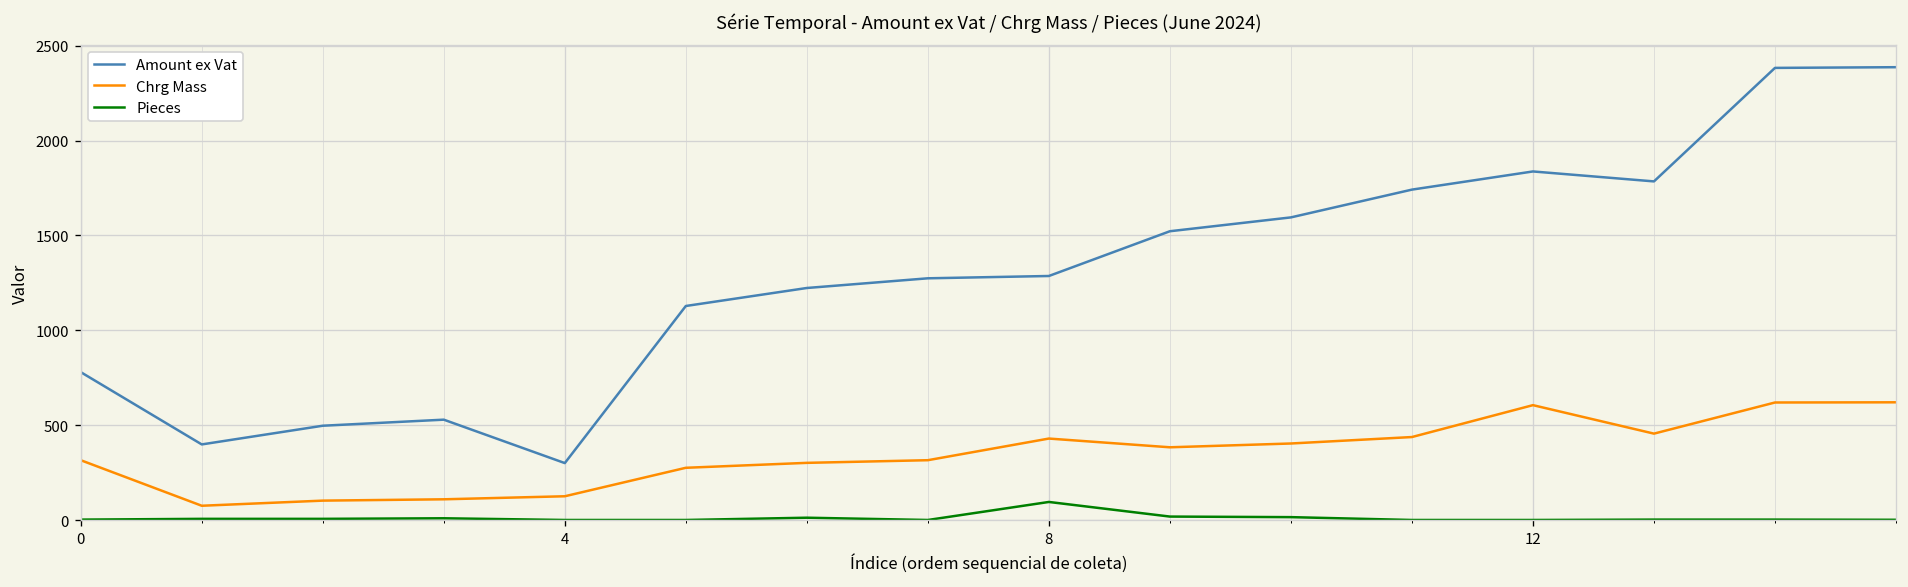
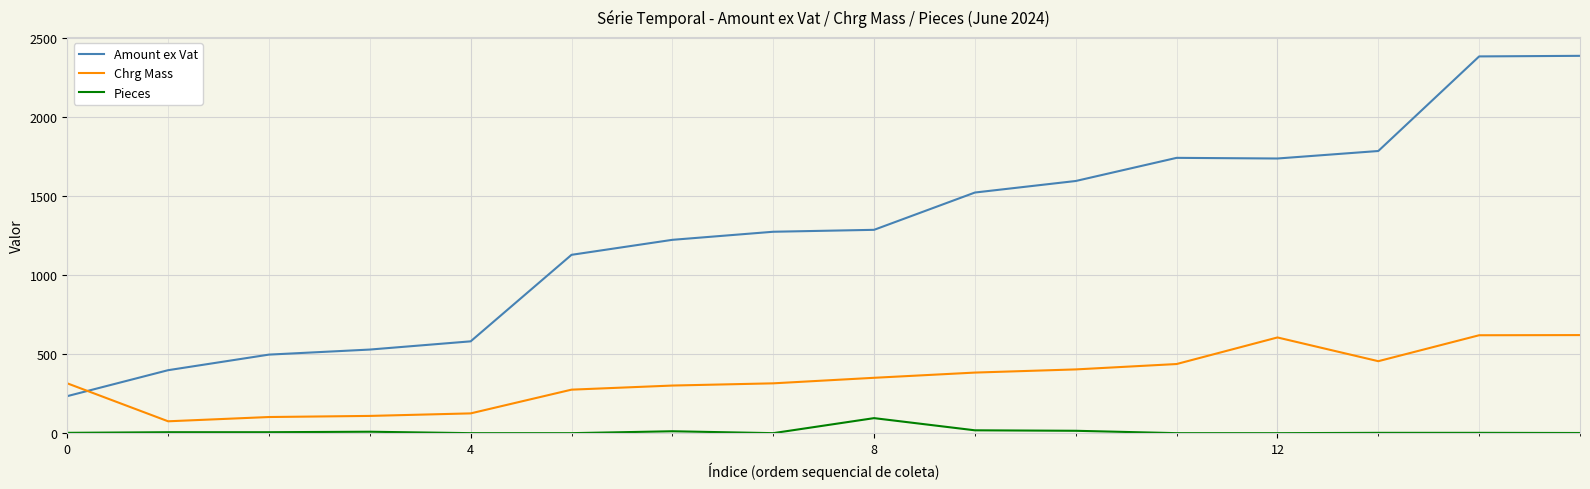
Amount ex Vat, 0: 780 -> 240
Amount ex Vat, 4: 300 -> 580
Chrg Mass, 8: 430 -> 350
Amount ex Vat, 12: 1840 -> 1740
